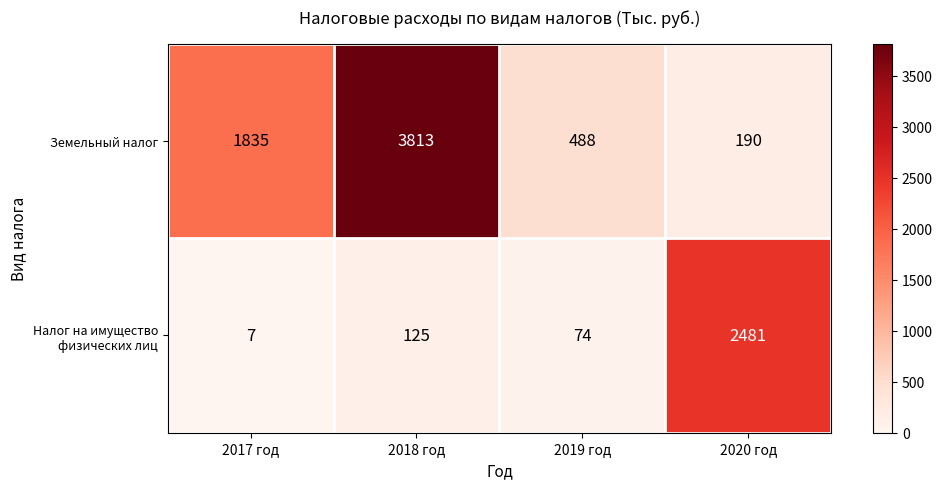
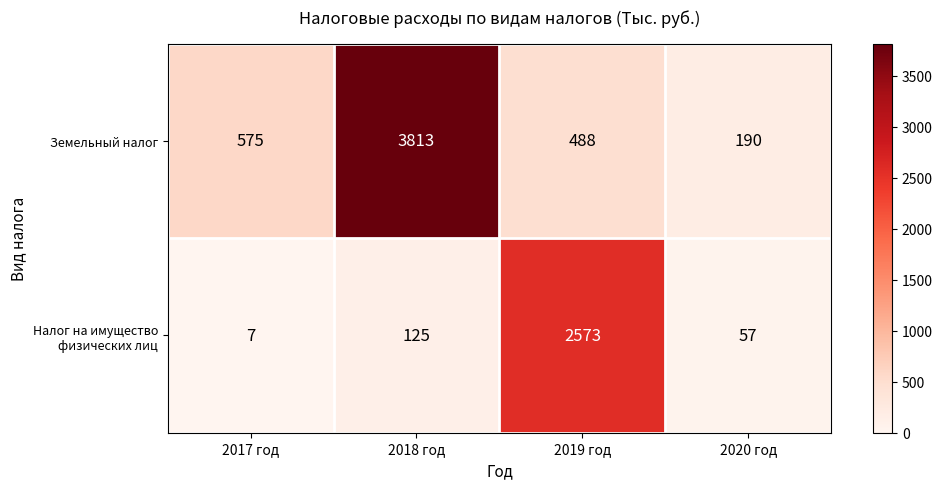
Земельный налог, 2017 год: 1835 -> 575
Налог на имущество физических лиц, 2019 год: 74 -> 2573
Налог на имущество физических лиц, 2020 год: 2481 -> 57
